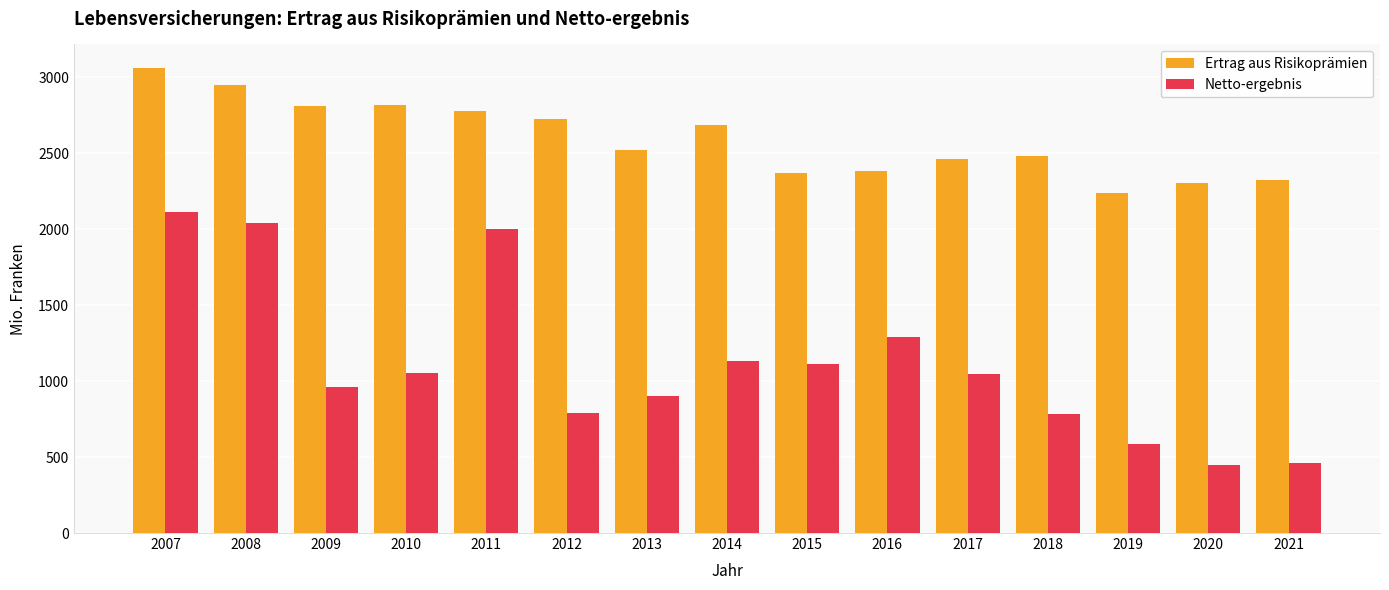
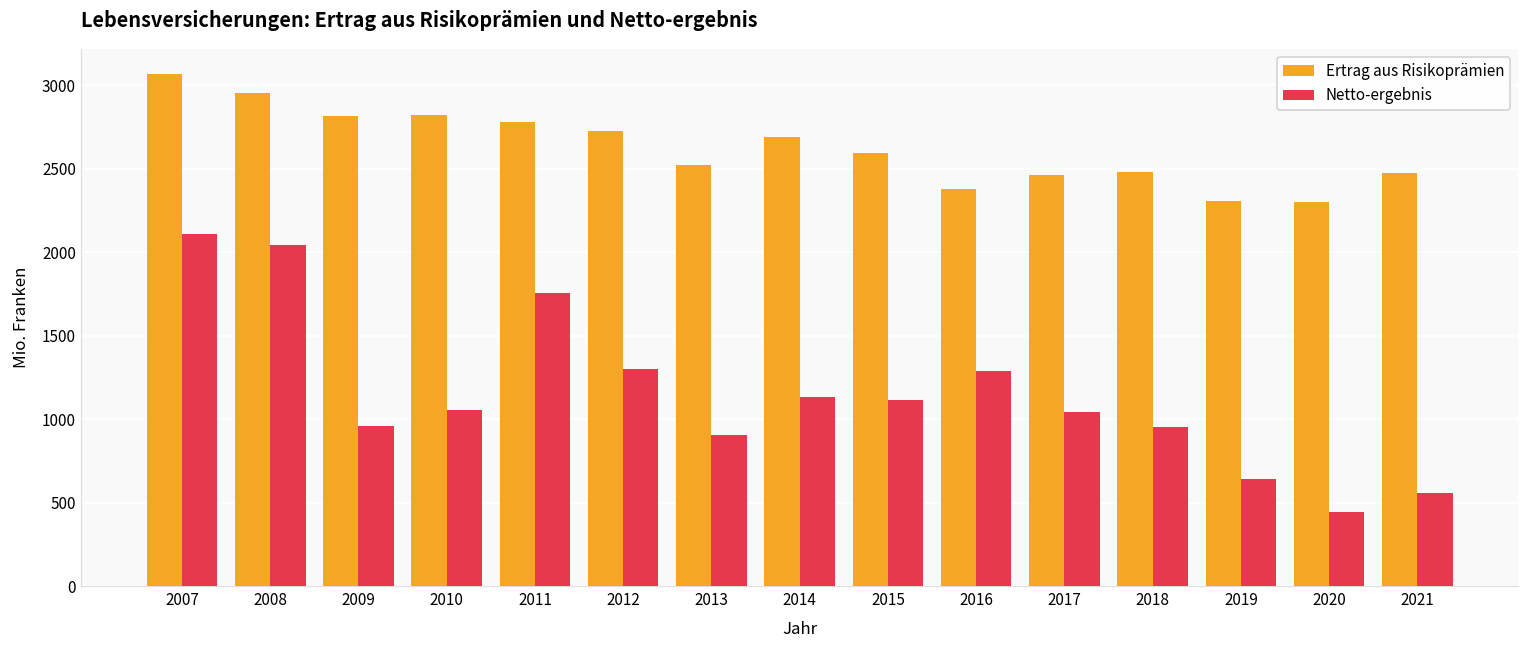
Netto-ergebnis, 2011: 2000 -> 1760
Netto-ergebnis, 2012: 790 -> 1300
Ertrag aus Risikoprämien, 2015: 2370 -> 2590
Netto-ergebnis, 2018: 780 -> 950
Ertrag aus Risikoprämien, 2019: 2240 -> 2310
Netto-ergebnis, 2019: 580 -> 640
Ertrag aus Risikoprämien, 2021: 2320 -> 2480
Netto-ergebnis, 2021: 460 -> 560
